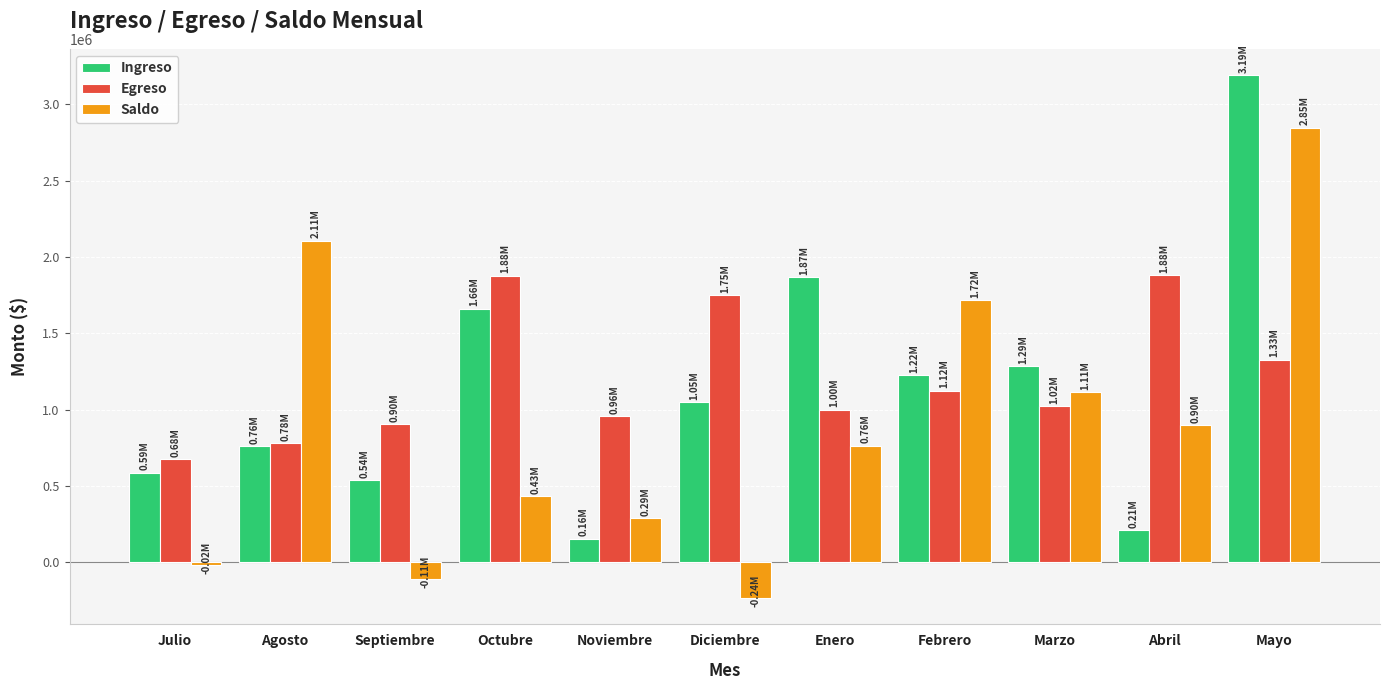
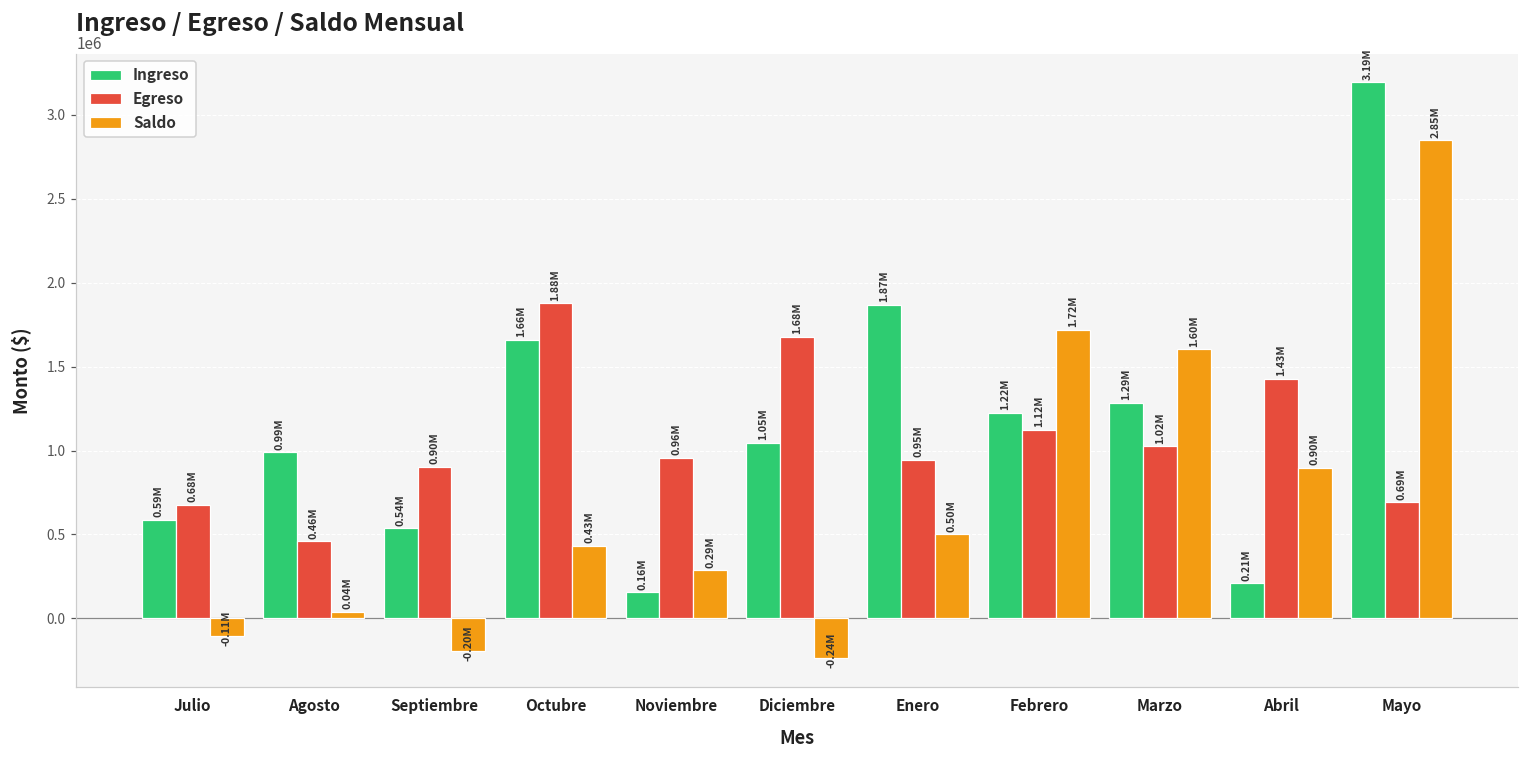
Saldo, Julio: -0.02M -> -0.11M
Ingreso, Agosto: 0.76M -> 0.99M
Egreso, Agosto: 0.78M -> 0.46M
Saldo, Agosto: 2.11M -> 0.04M
Saldo, Septiembre: -0.11M -> -0.20M
Egreso, Diciembre: 1.75M -> 1.68M
Egreso, Enero: 1.00M -> 0.95M
Saldo, Enero: 0.76M -> 0.50M
Saldo, Marzo: 1.11M -> 1.60M
Egreso, Abril: 1.88M -> 1.43M
Egreso, Mayo: 1.33M -> 0.69M
